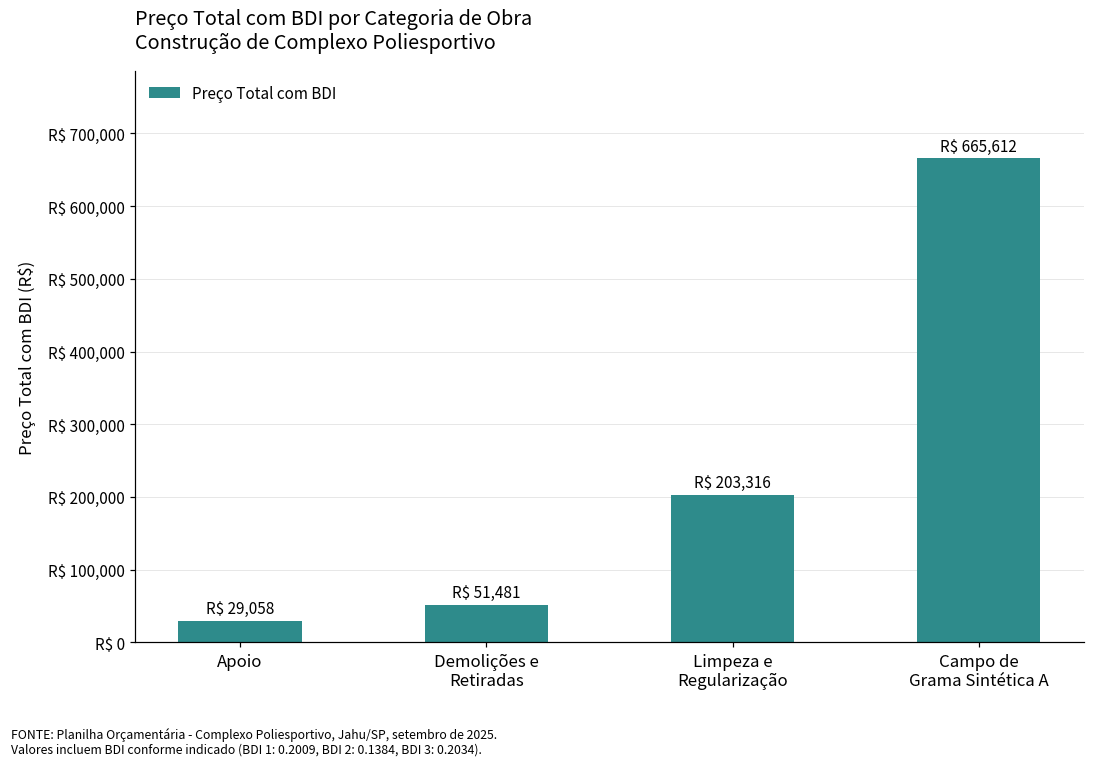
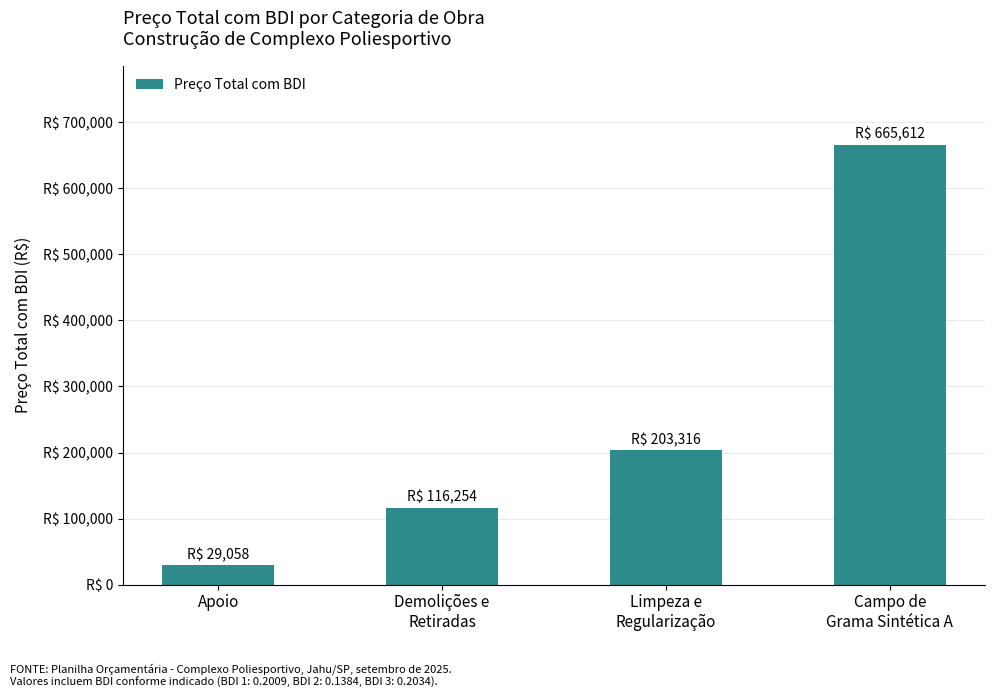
Demolições e Retiradas: 51,481 -> 116,254
